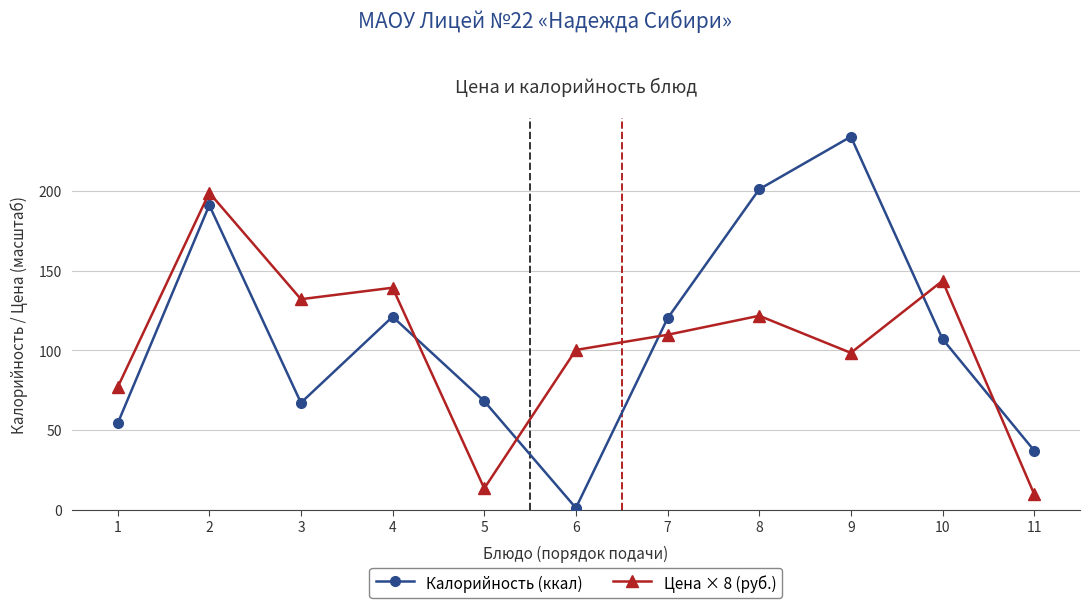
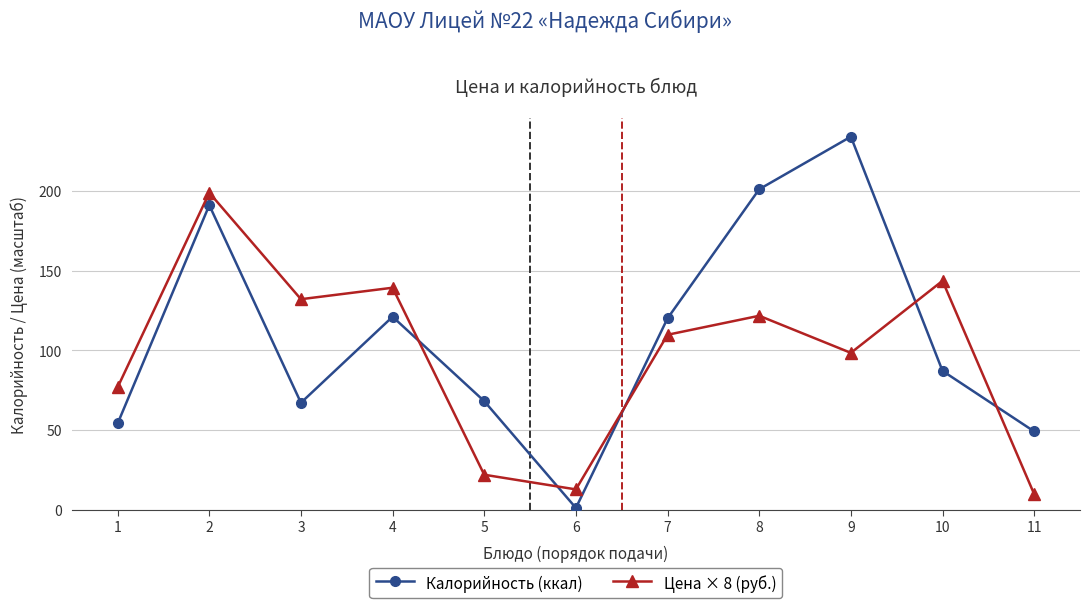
Цена × 8 (руб.), 5: 13 -> 22
Цена × 8 (руб.), 6: 100 -> 13
Калорийность (ккал), 10: 107 -> 87
Калорийность (ккал), 11: 37 -> 49
